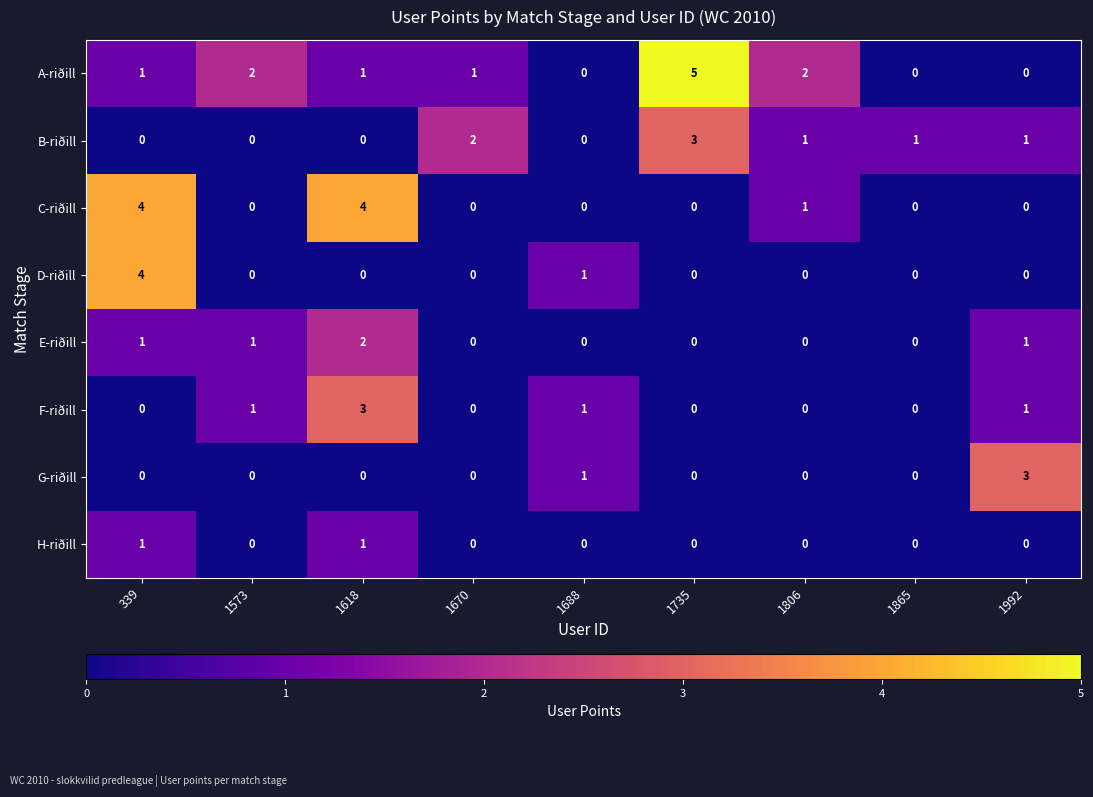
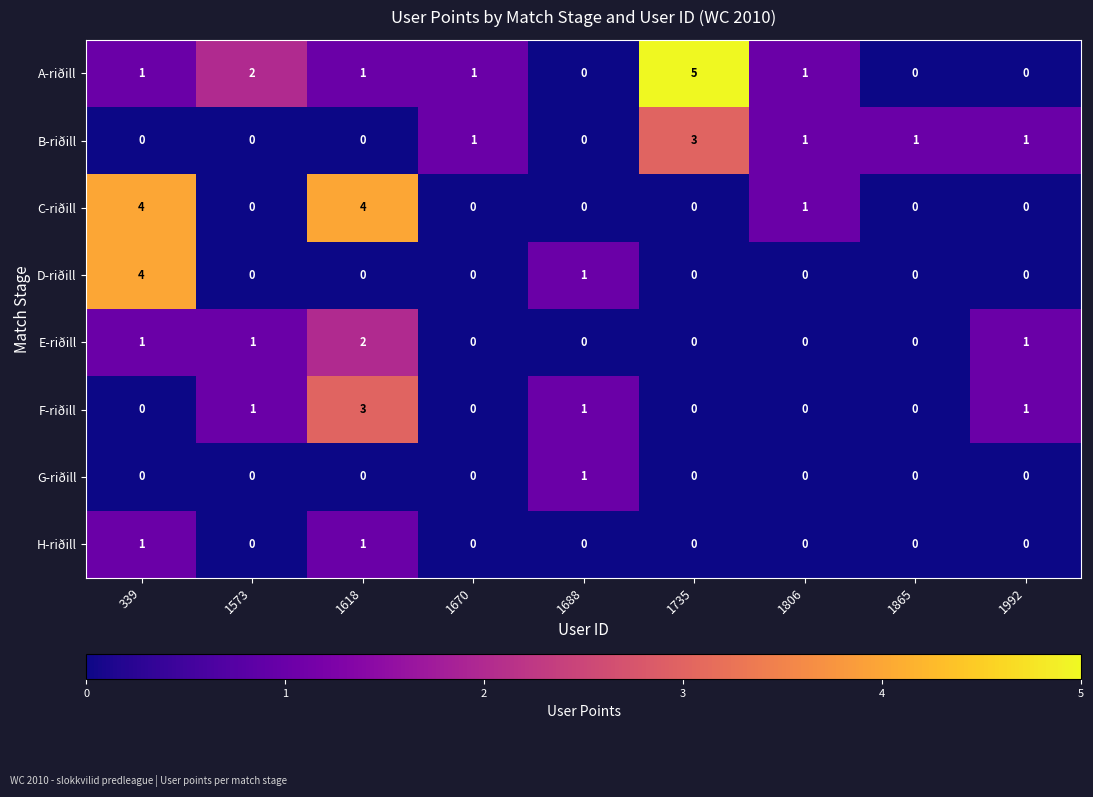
A-riðill, 1806: 2 -> 1
B-riðill, 1670: 2 -> 1
G-riðill, 1992: 3 -> 0
